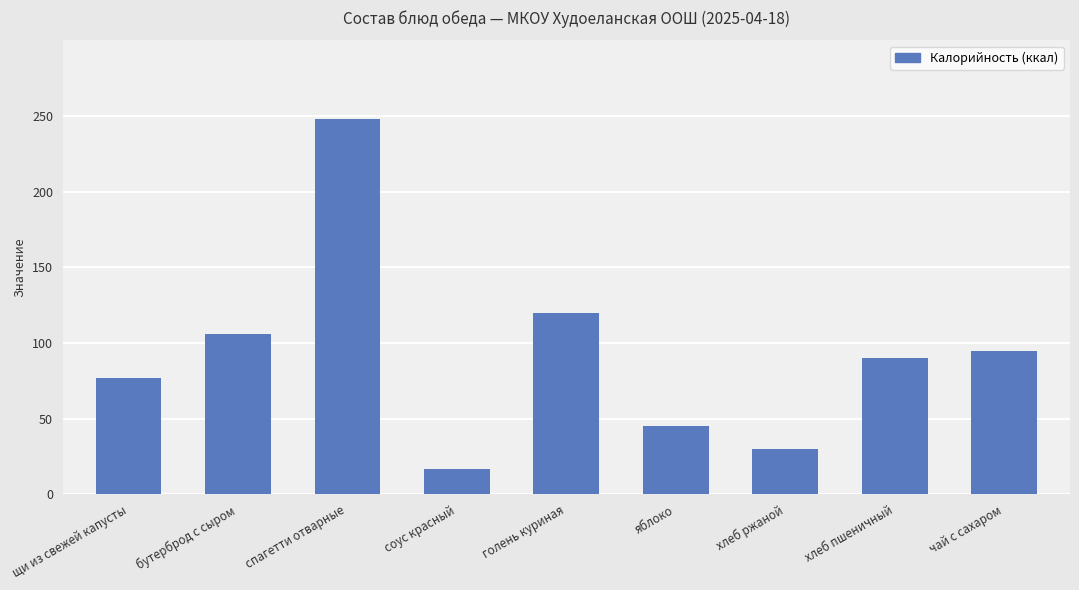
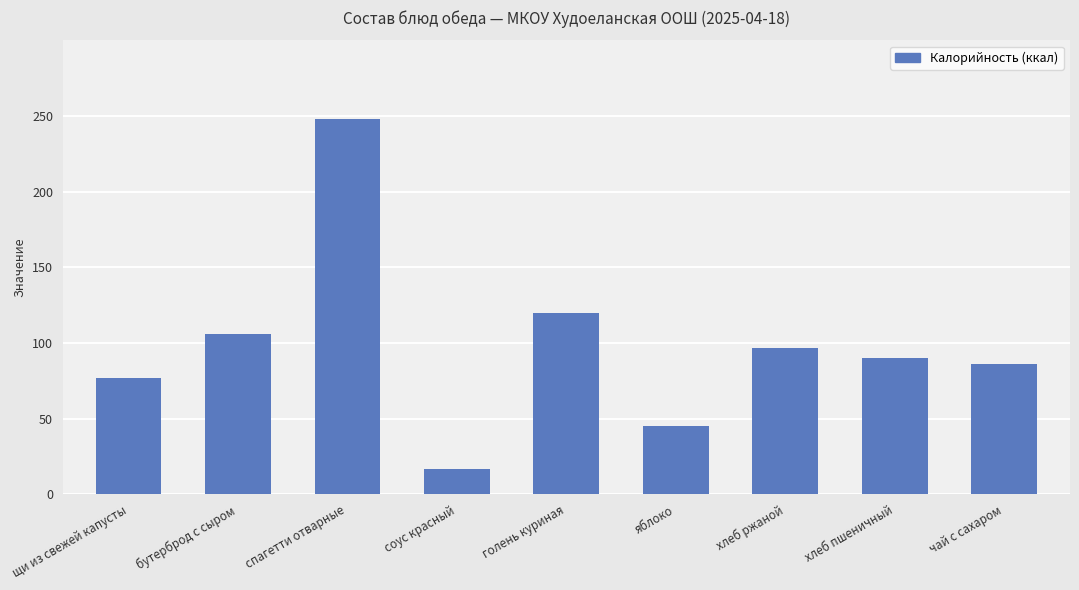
хлеб ржаной: 30 -> 97
чай с сахаром: 95 -> 86
